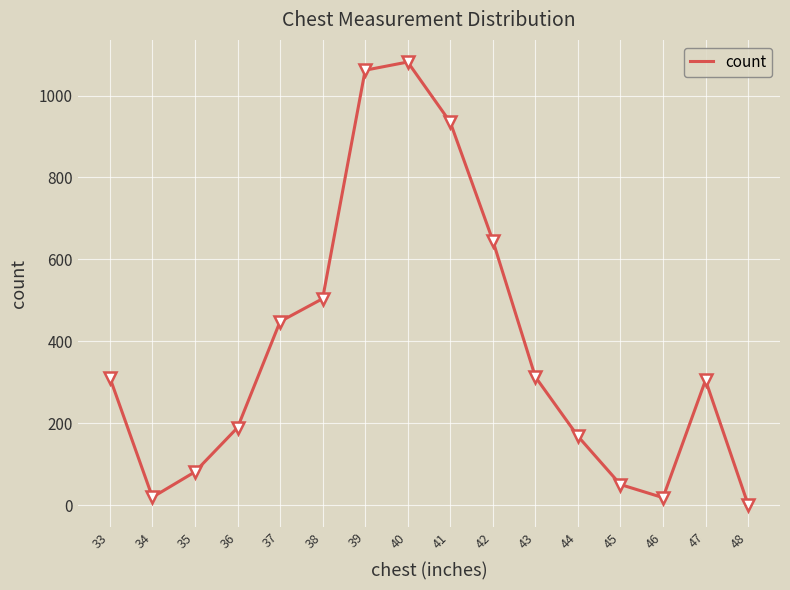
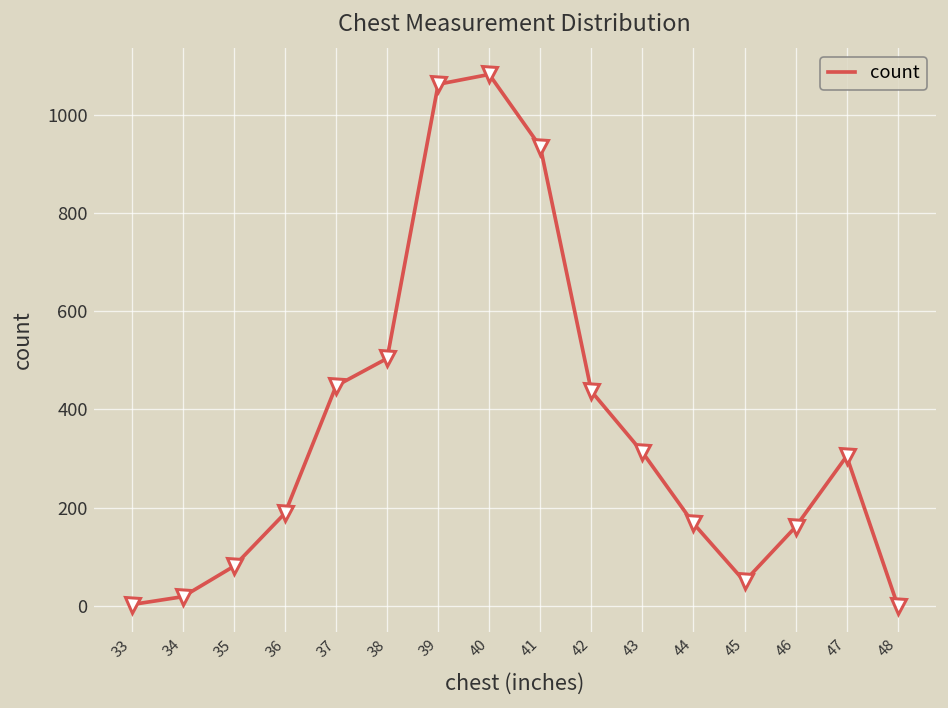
33: 310 -> 0
42: 650 -> 440
46: 20 -> 160
